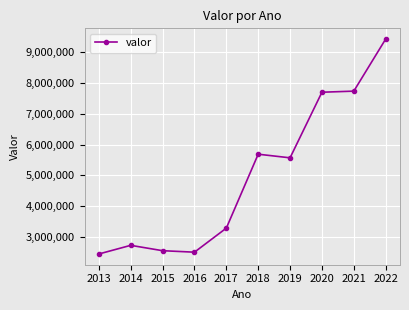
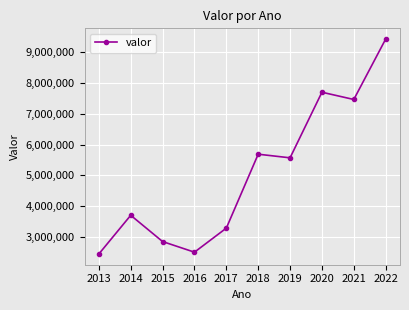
2014: 2,700,000 -> 3,700,000
2015: 2,600,000 -> 2,900,000
2021: 7,700,000 -> 7,500,000
